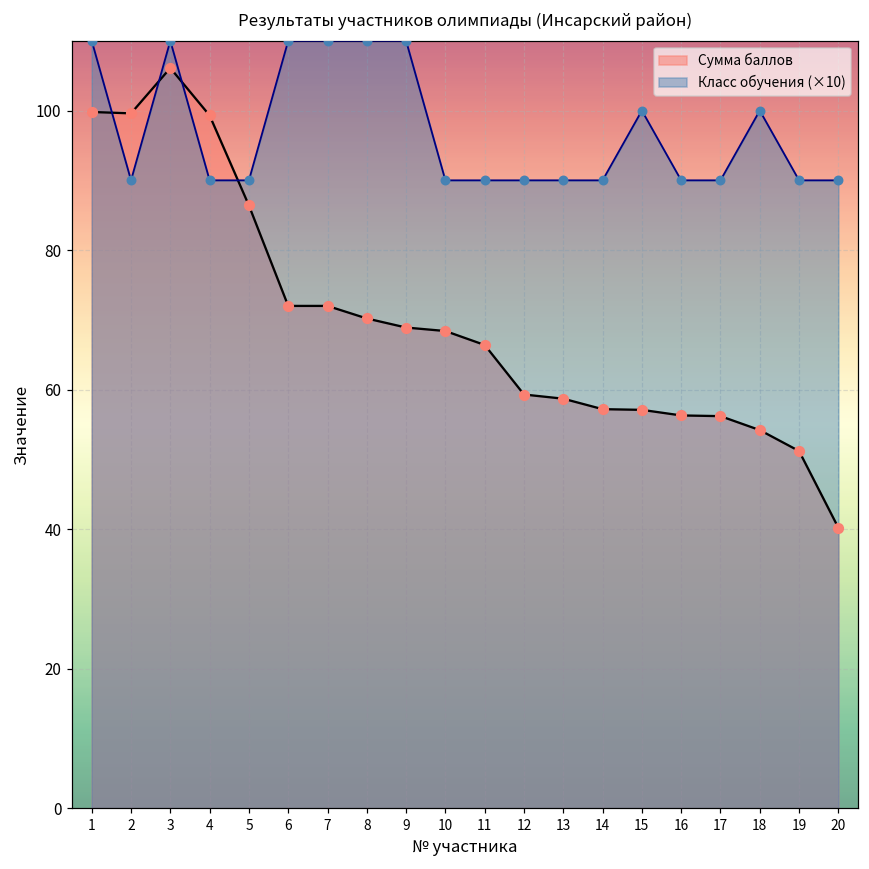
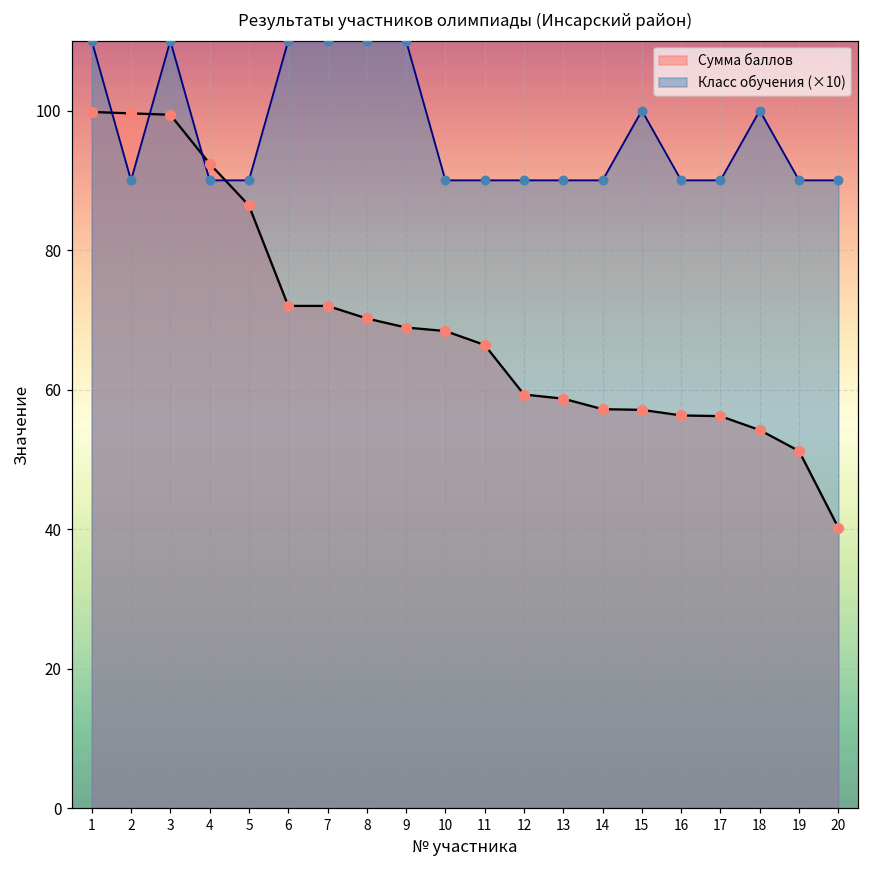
Сумма баллов, 3: 106 -> 99
Сумма баллов, 4: 99 -> 92
